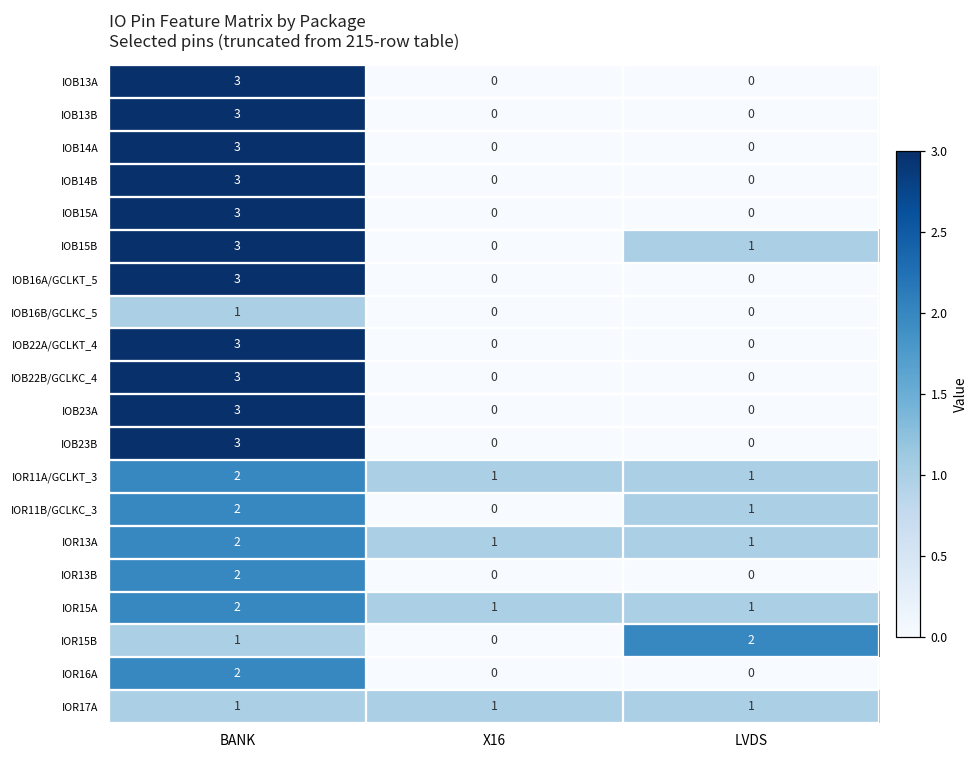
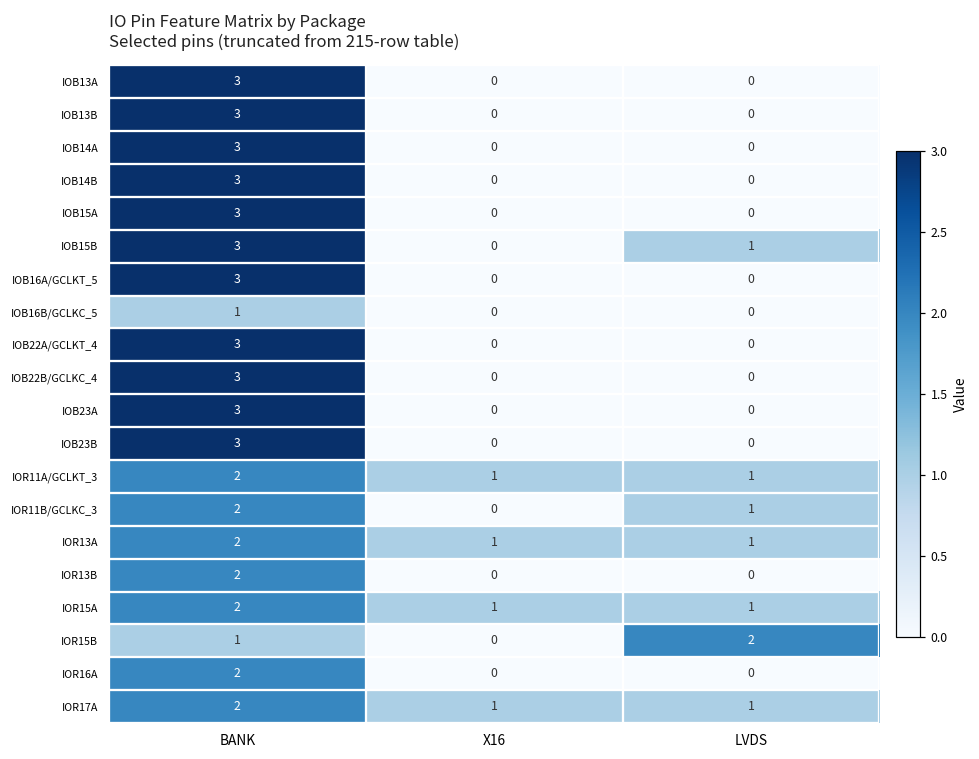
IOR17A, BANK: 1 -> 2
